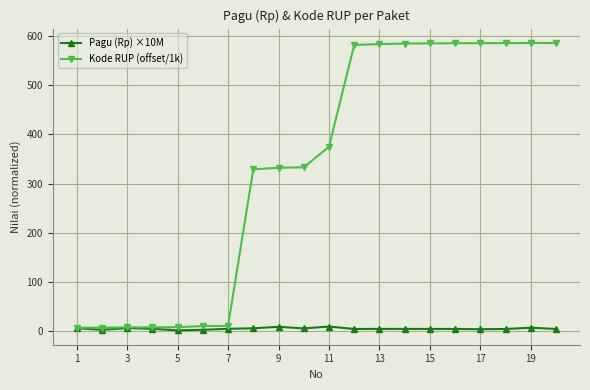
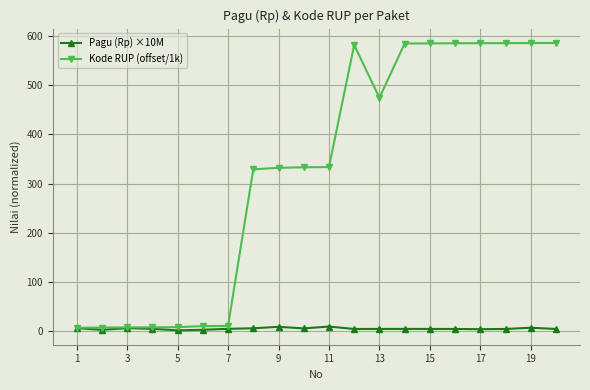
Kode RUP (offset/1k), 11: 370 -> 330
Kode RUP (offset/1k), 13: 580 -> 470
